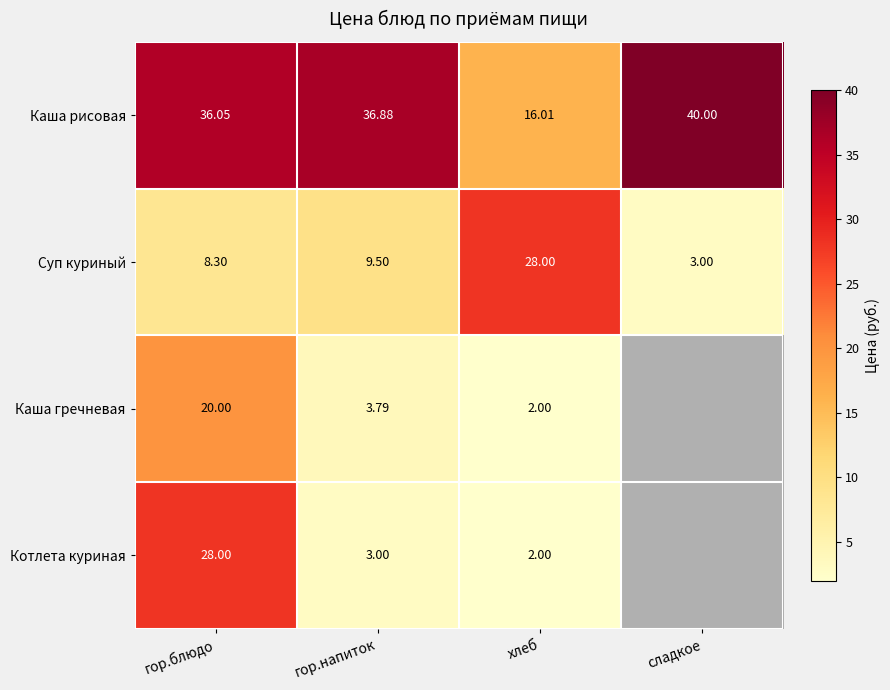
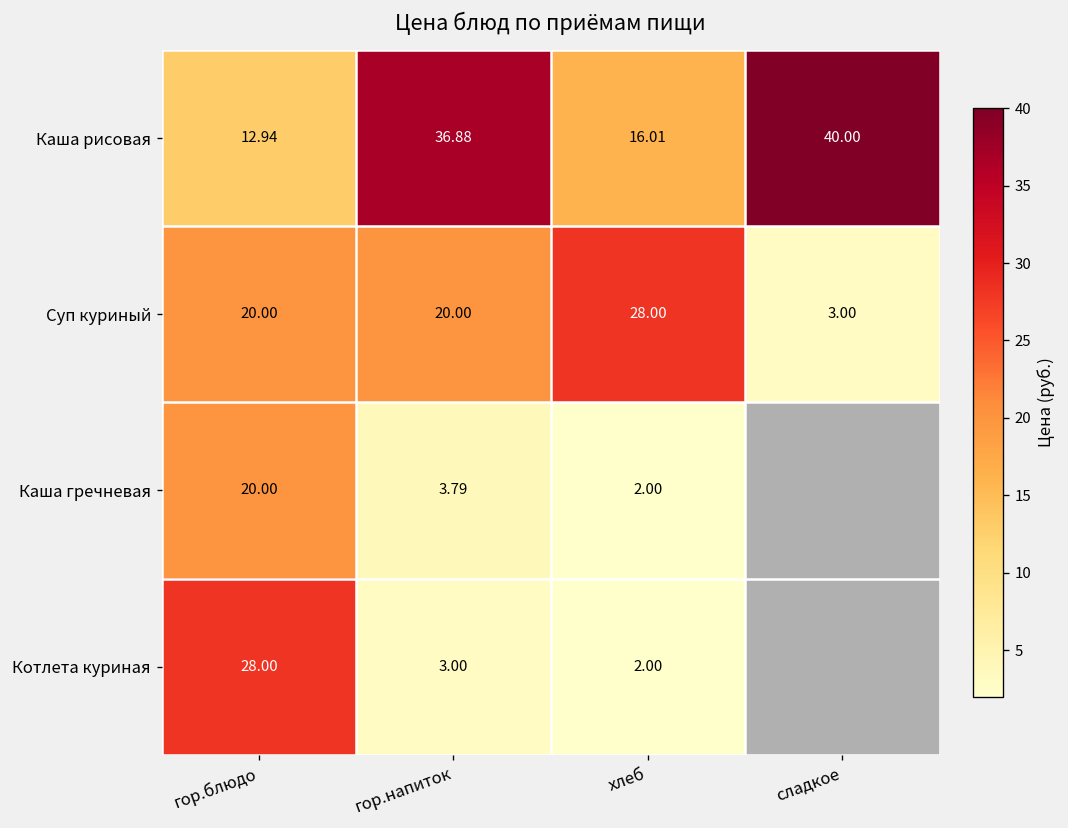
Каша рисовая, гор.блюдо: 36.05 -> 12.94
Суп куриный, гор.блюдо: 8.30 -> 20.00
Суп куриный, гор.напиток: 9.50 -> 20.00
